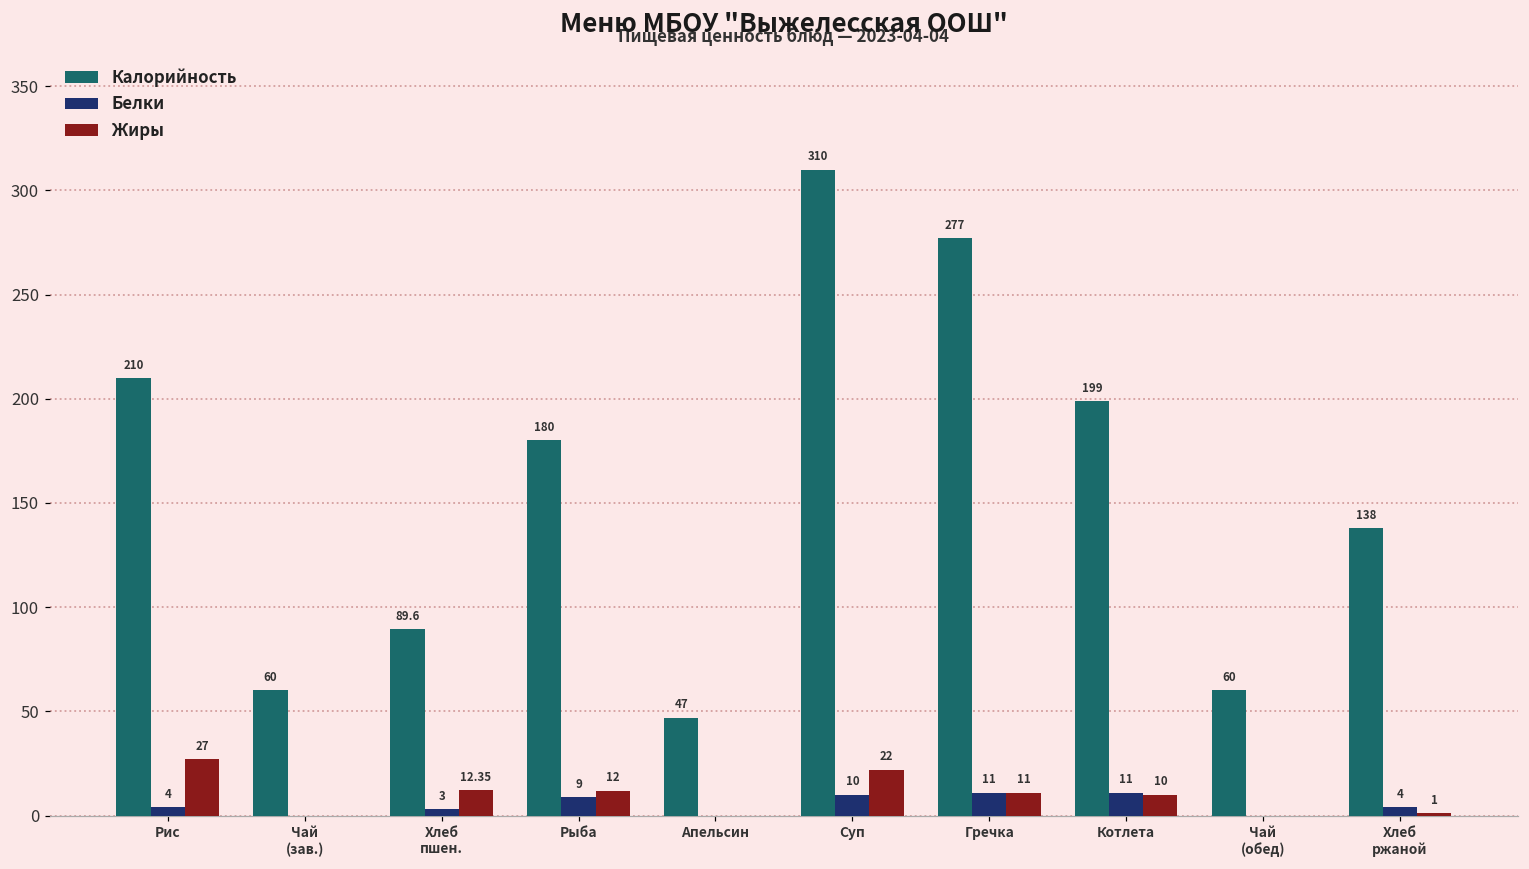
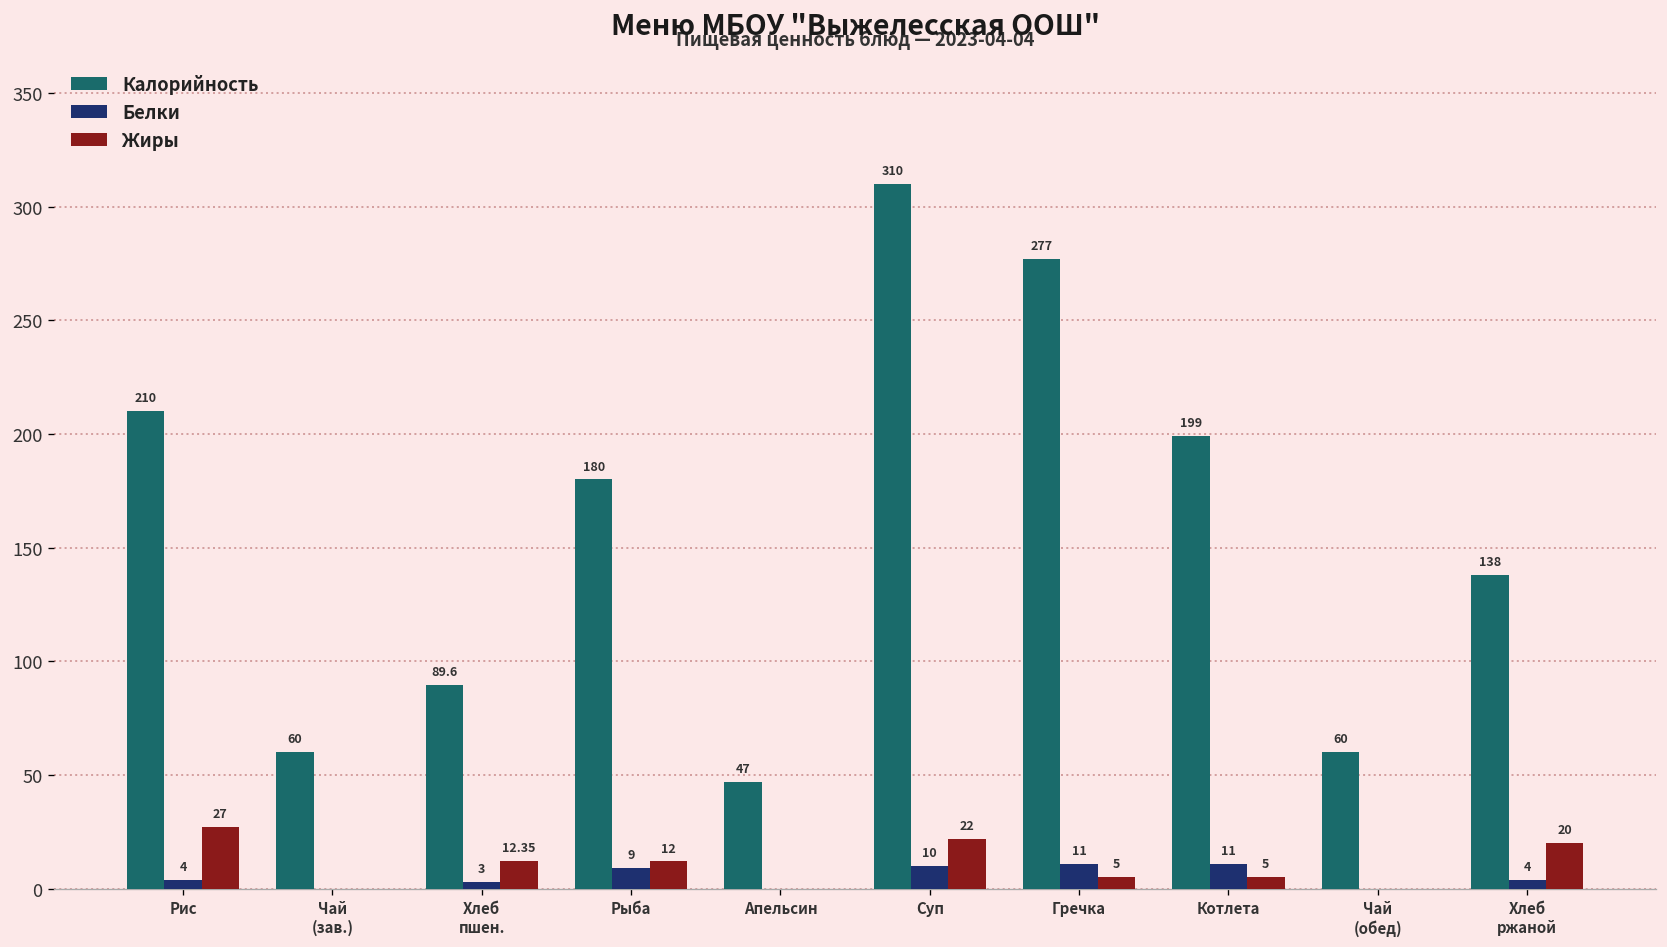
Жиры, Гречка: 11 -> 5
Жиры, Котлета: 10 -> 5
Жиры, Хлеб ржаной: 1 -> 20
